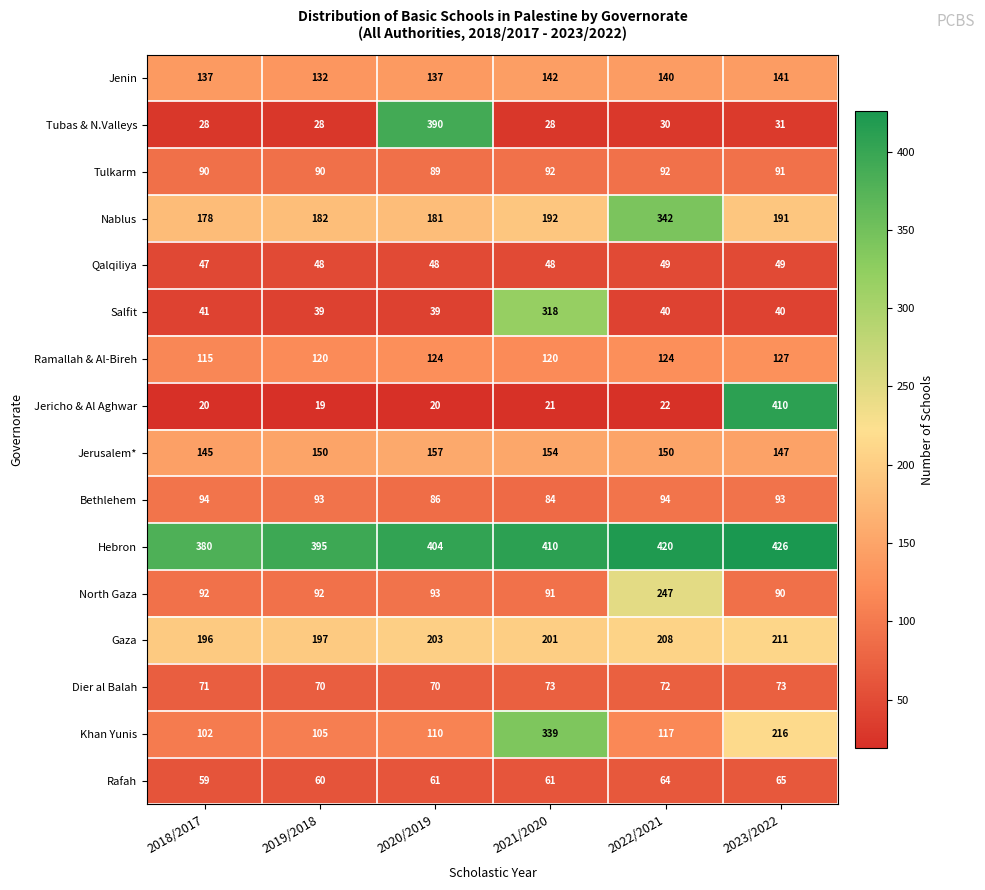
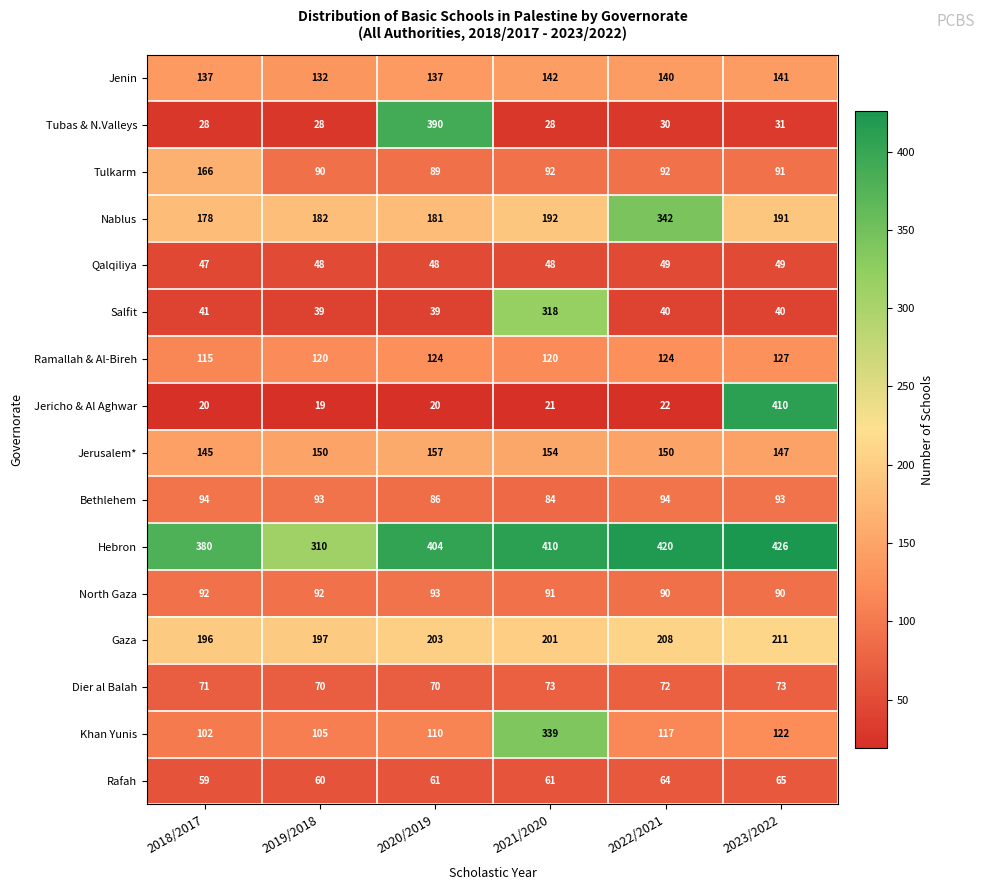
Tulkarm, 2018/2017: 90 -> 166
Hebron, 2019/2018: 395 -> 310
North Gaza, 2022/2021: 247 -> 90
Khan Yunis, 2023/2022: 216 -> 122
